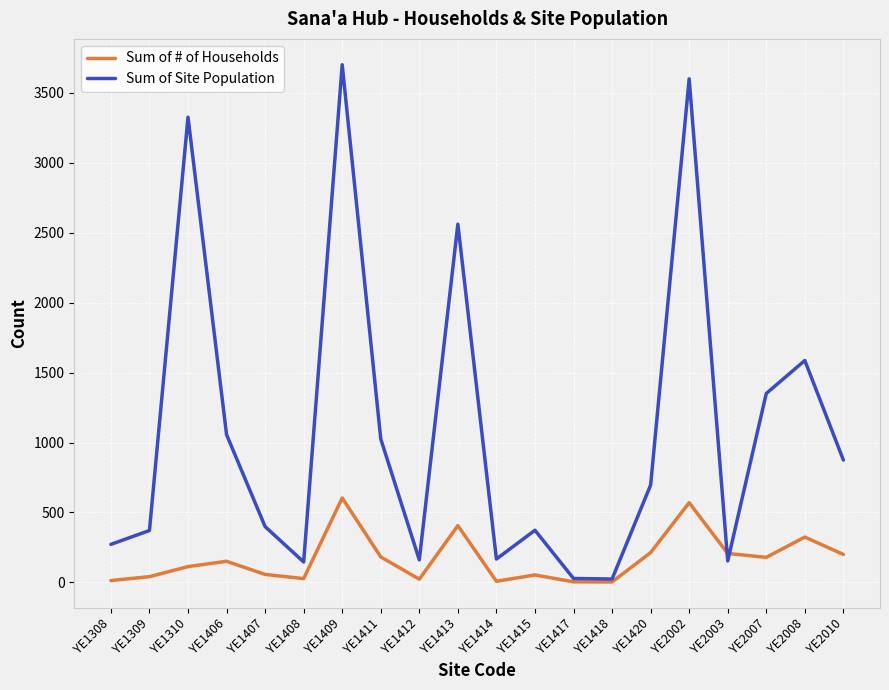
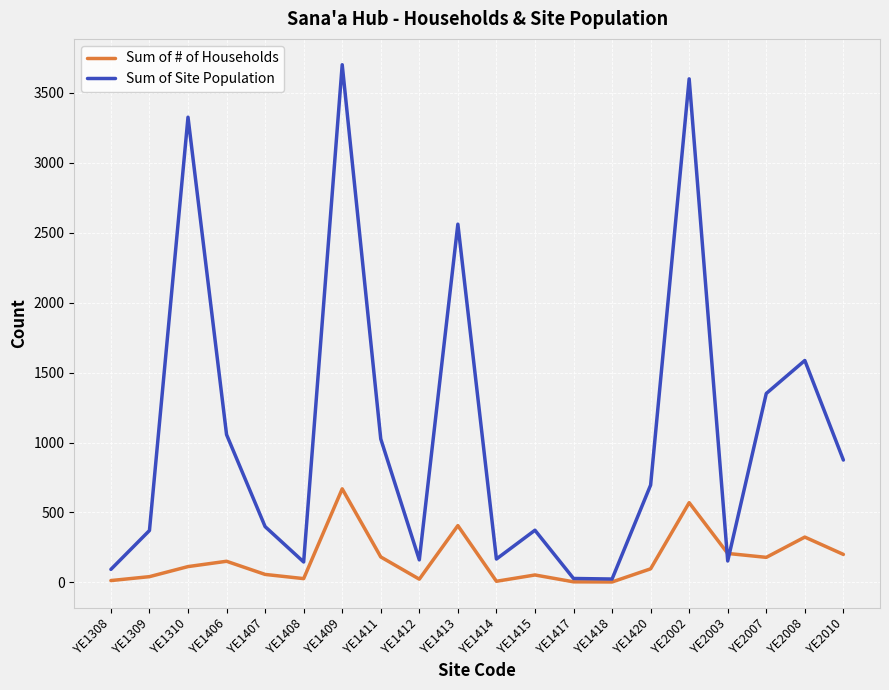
Sum of Site Population, YE1308: 270 -> 90
Sum of # of Households, YE1409: 600 -> 670
Sum of # of Households, YE1420: 210 -> 100
